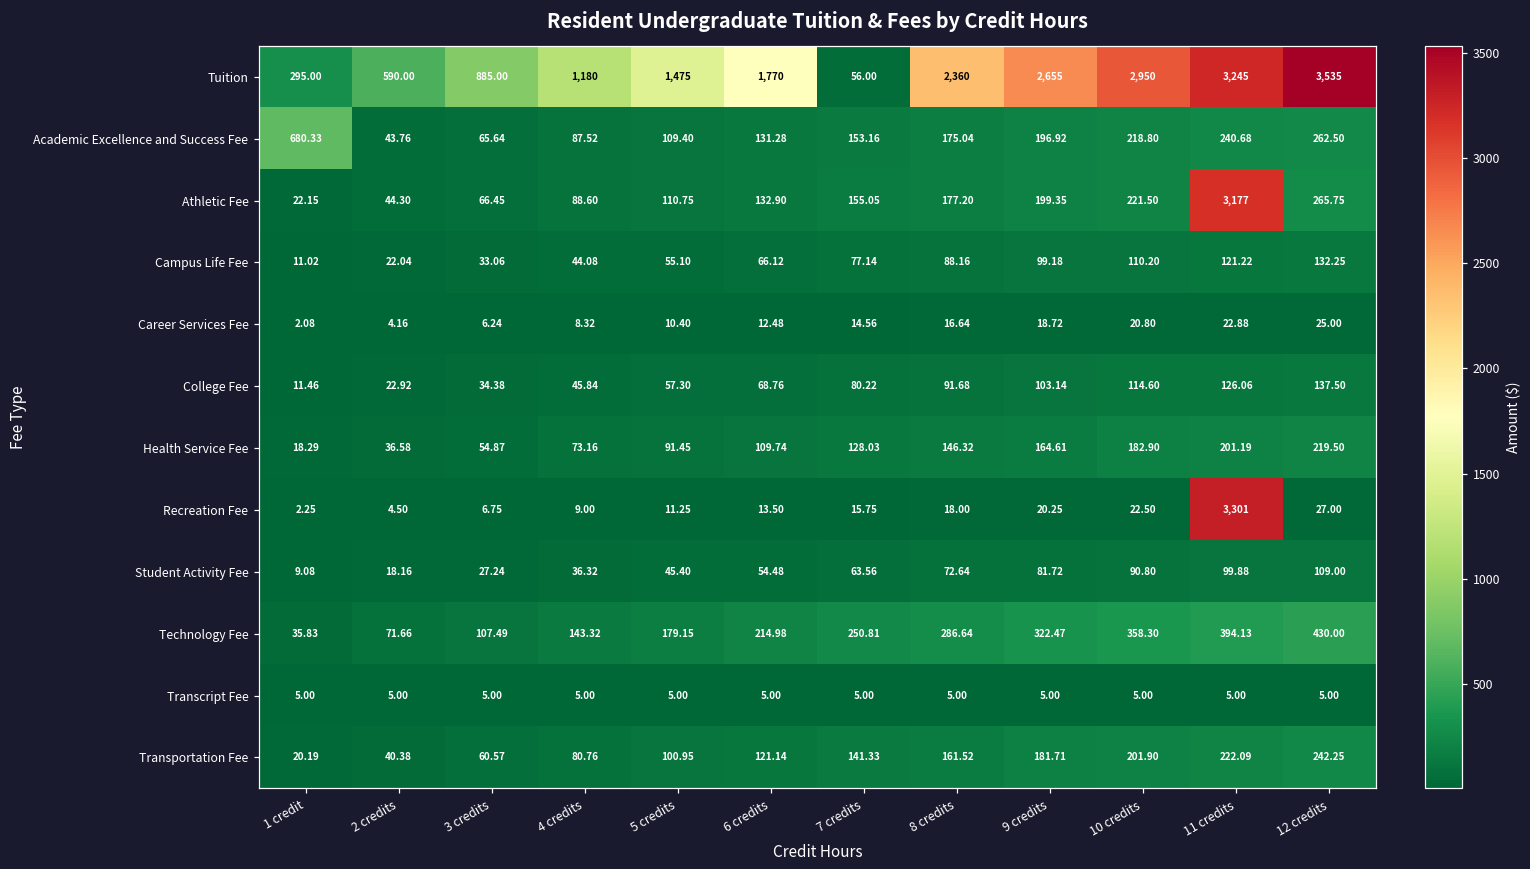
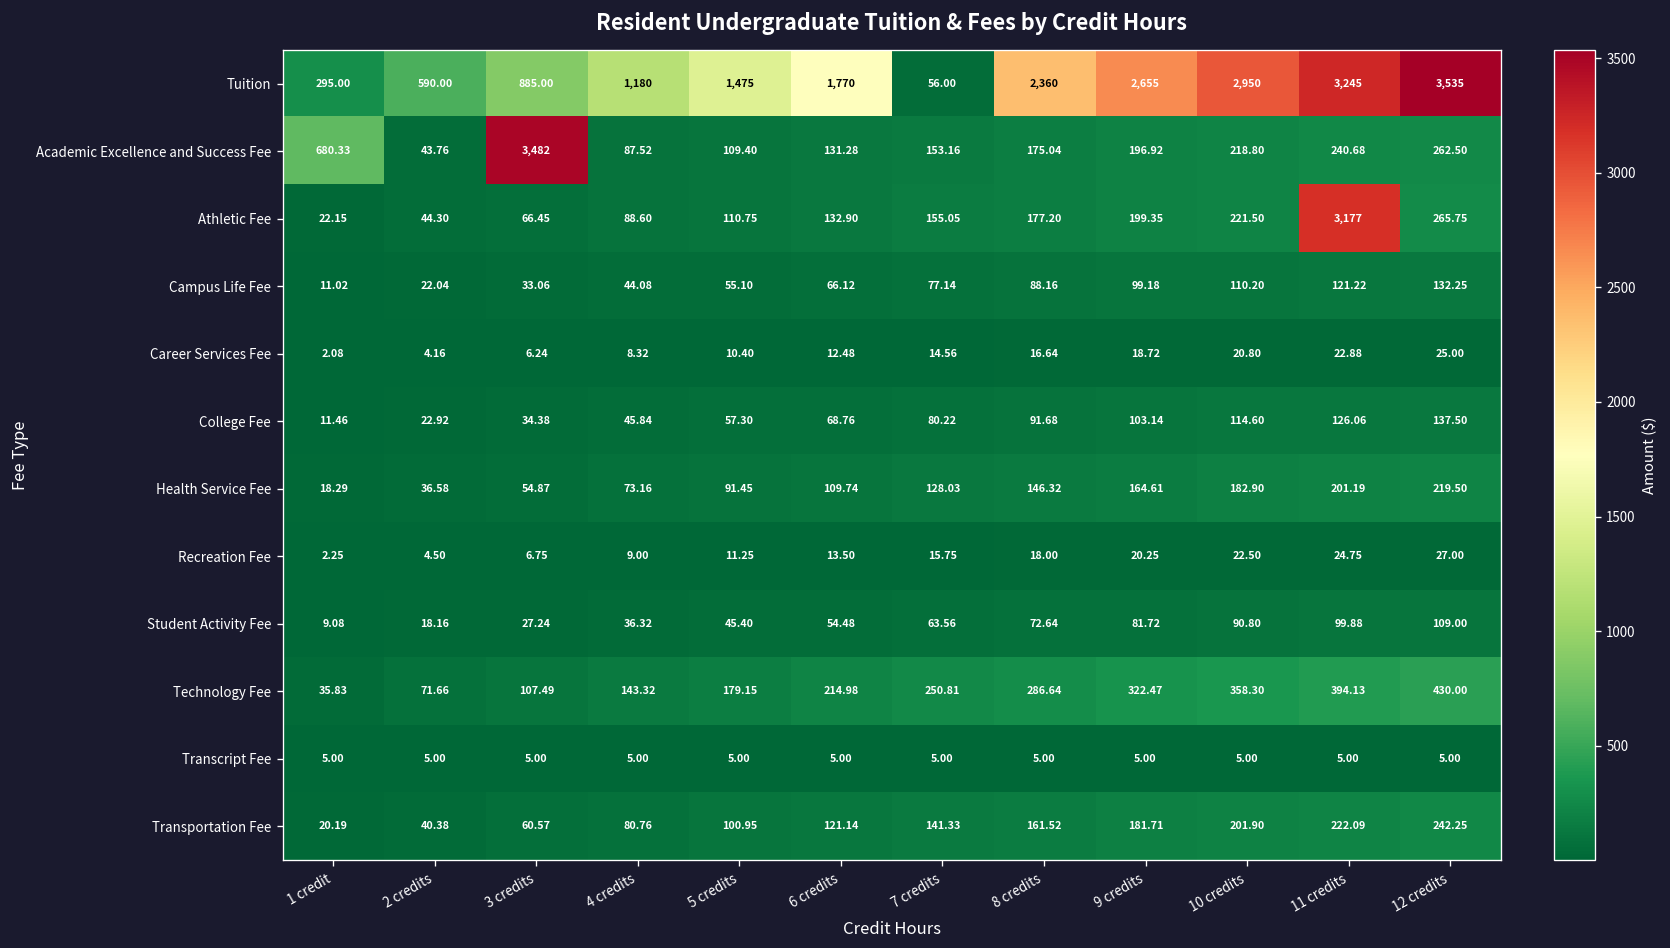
Academic Excellence and Success Fee, 3 credits: 65.64 -> 3,482
Recreation Fee, 11 credits: 3,301 -> 24.75
